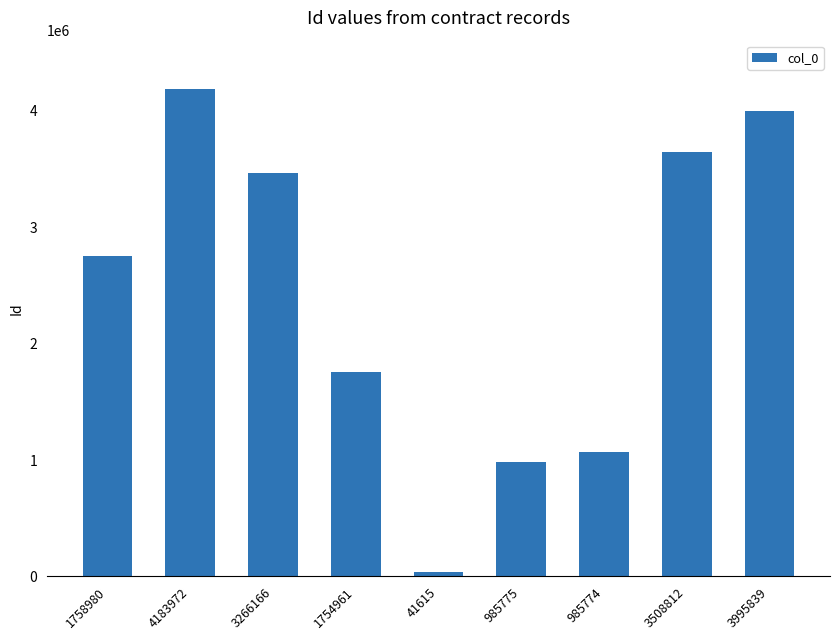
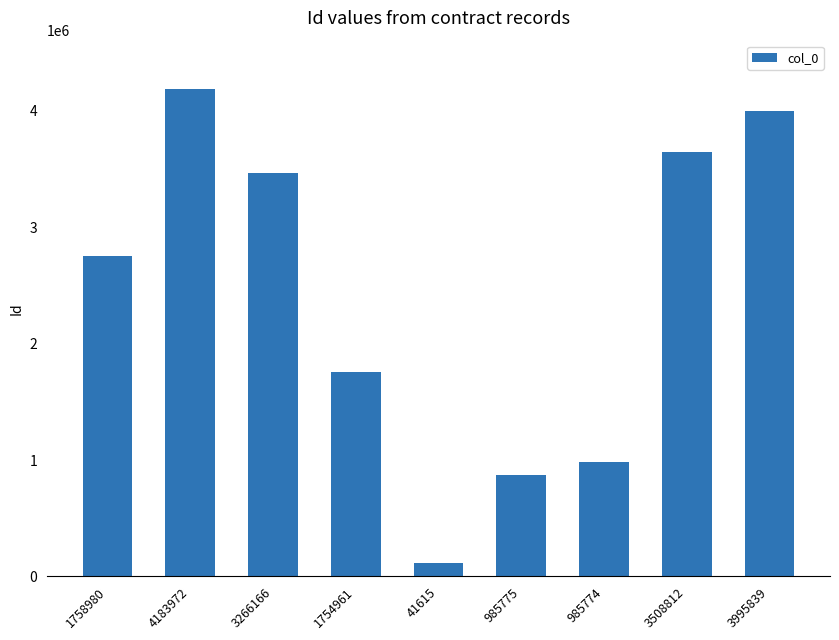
41615: 40000 -> 110000
985775: 990000 -> 870000
985774: 1070000 -> 990000
